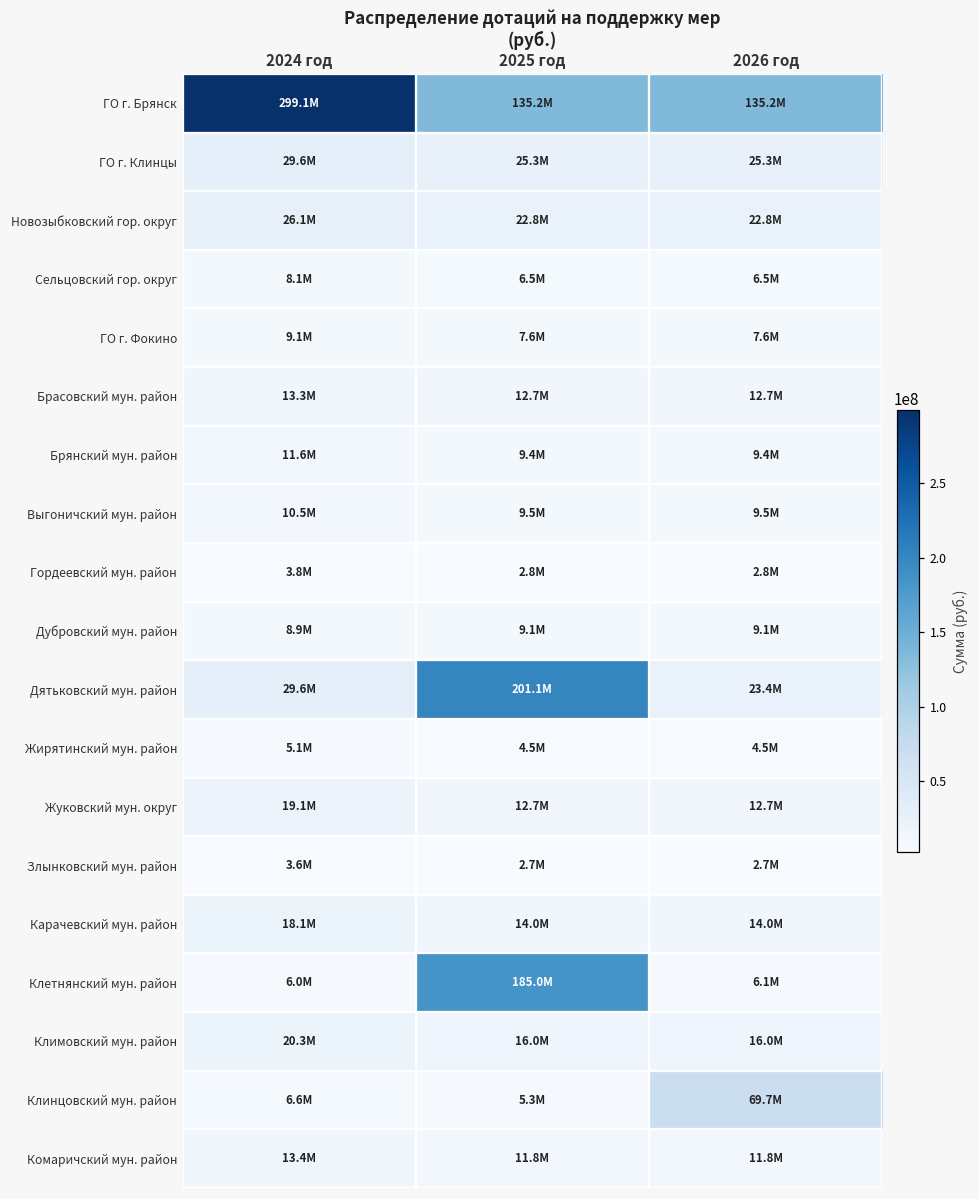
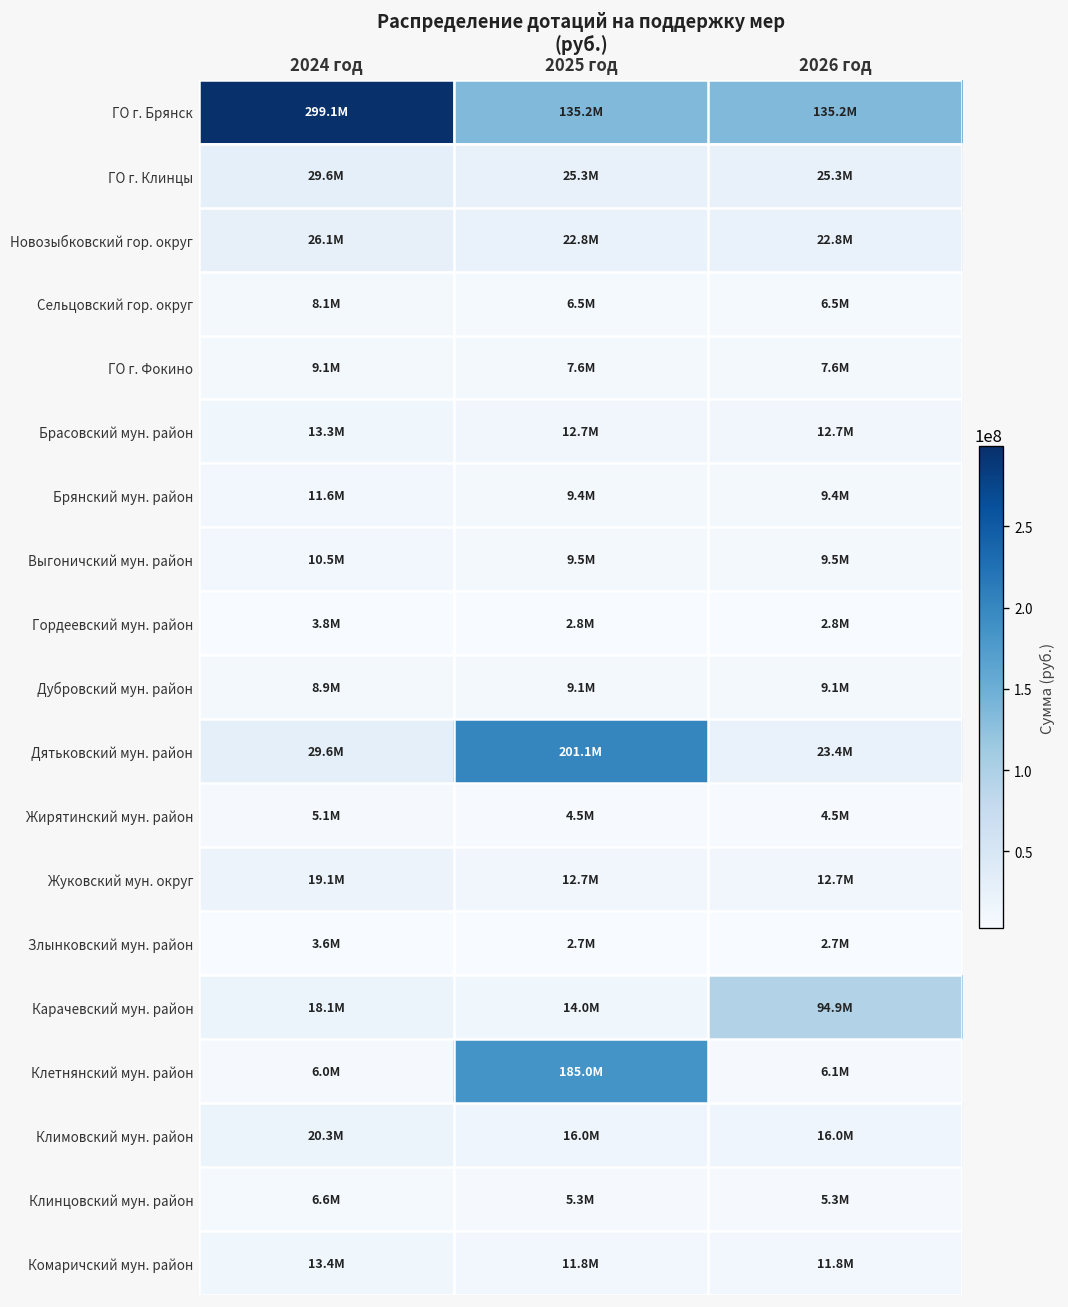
Карачевский мун. район, 2026 год: 14.0M -> 94.9M
Клинцовский мун. район, 2026 год: 69.7M -> 5.3M
